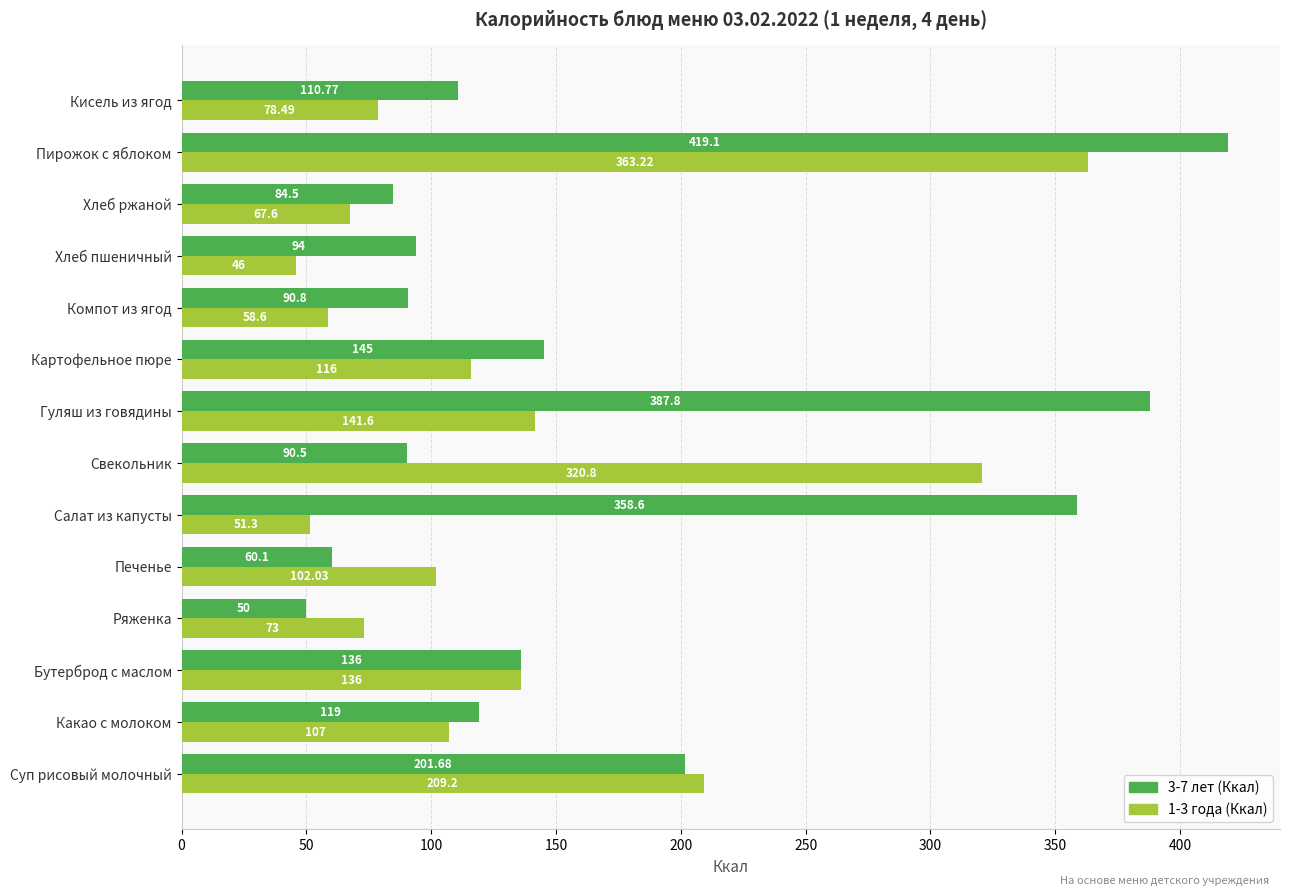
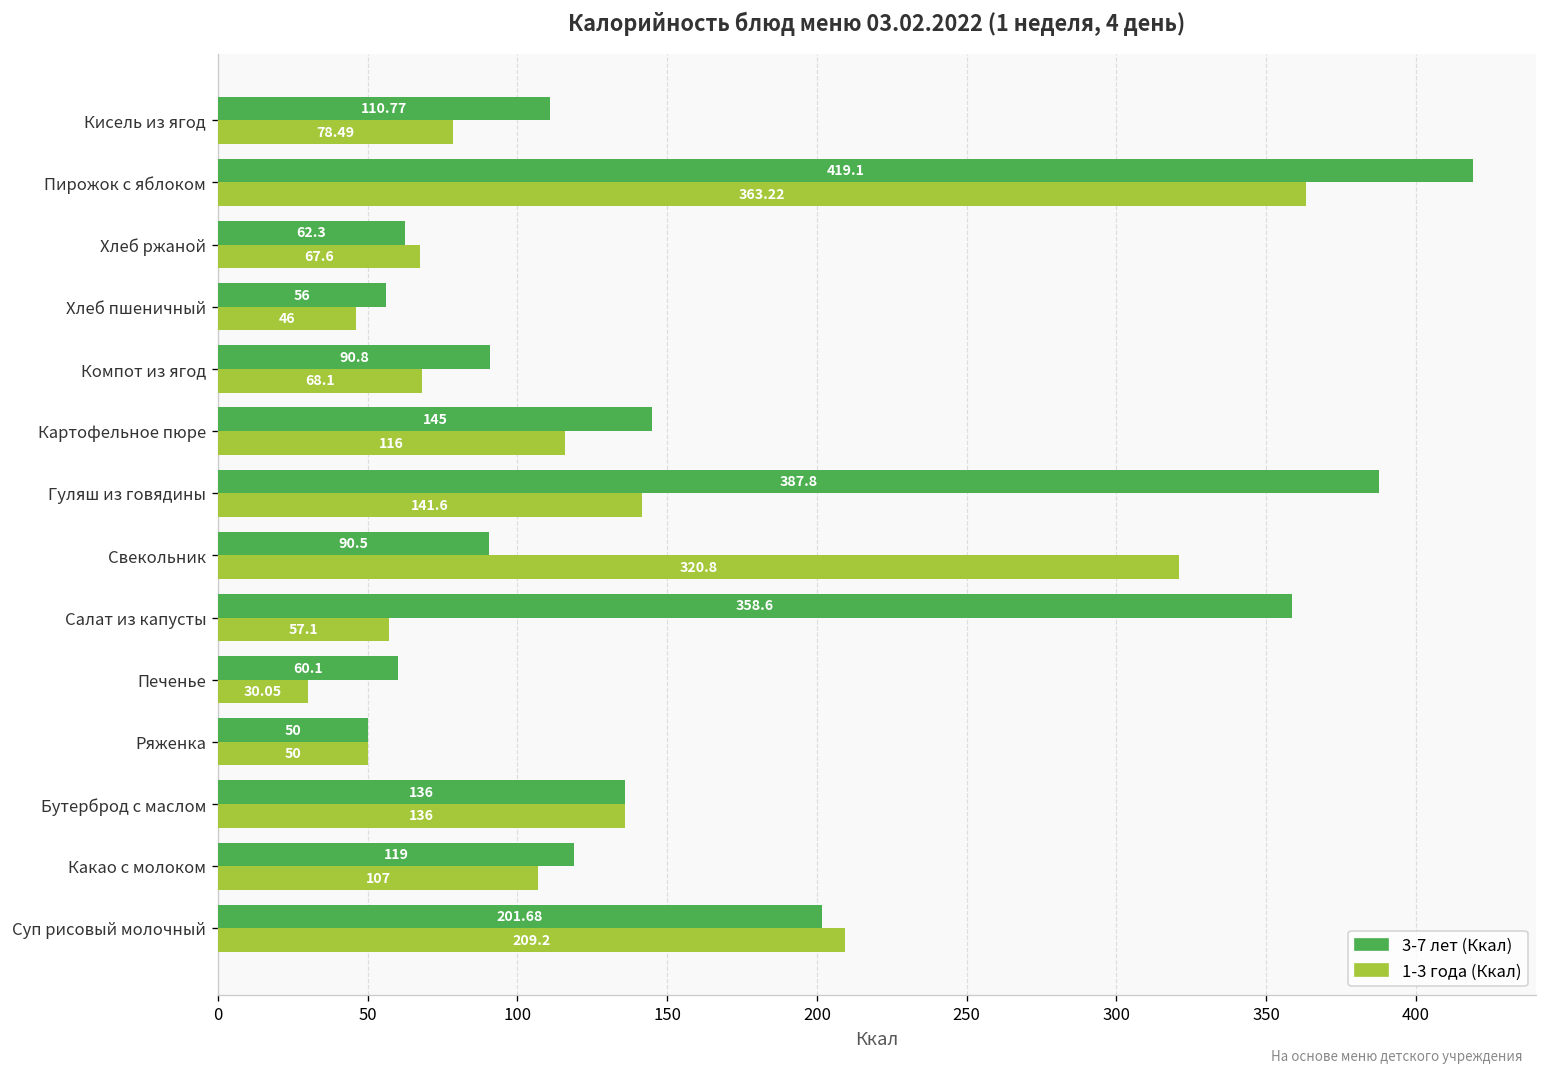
3-7 лет (Ккал), Хлеб ржаной: 84.5 -> 62.3
3-7 лет (Ккал), Хлеб пшеничный: 94 -> 56
1-3 года (Ккал), Компот из ягод: 58.6 -> 68.1
1-3 года (Ккал), Салат из капусты: 51.3 -> 57.1
1-3 года (Ккал), Печенье: 102.03 -> 30.05
1-3 года (Ккал), Ряженка: 73 -> 50
